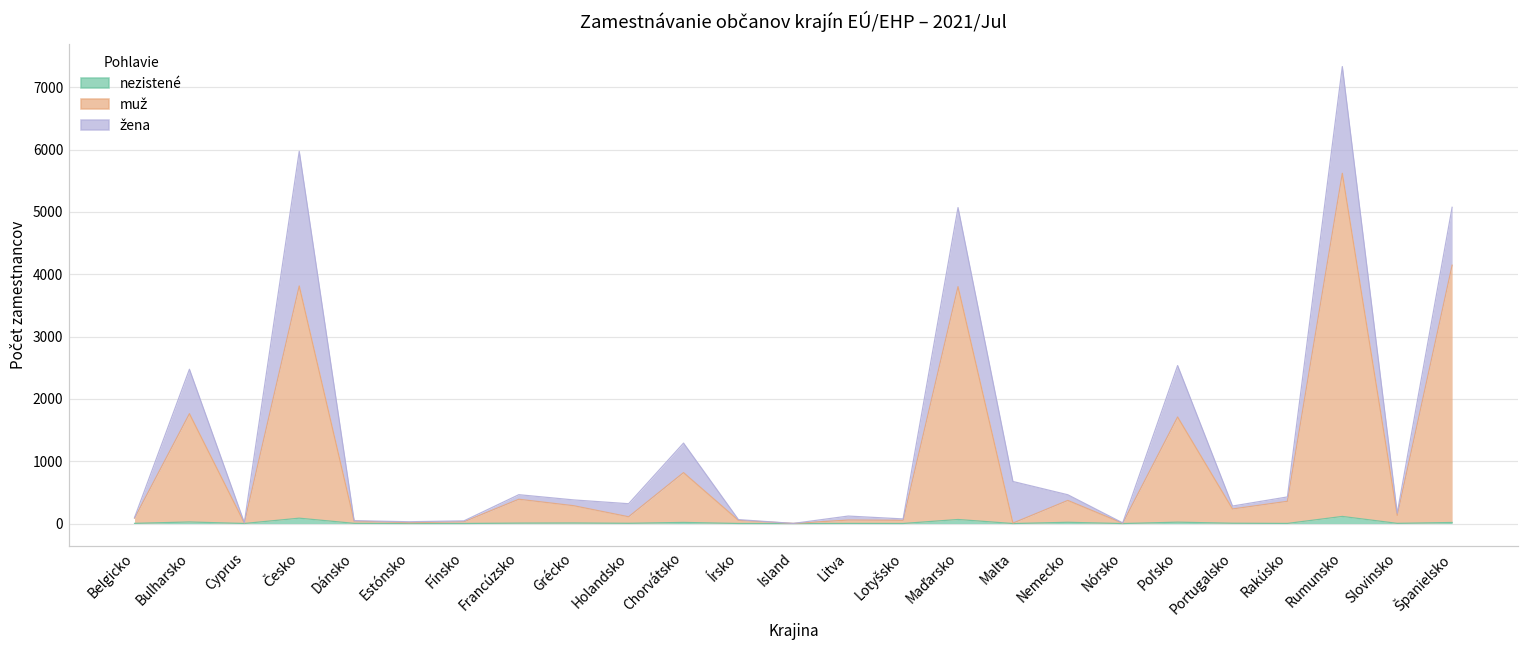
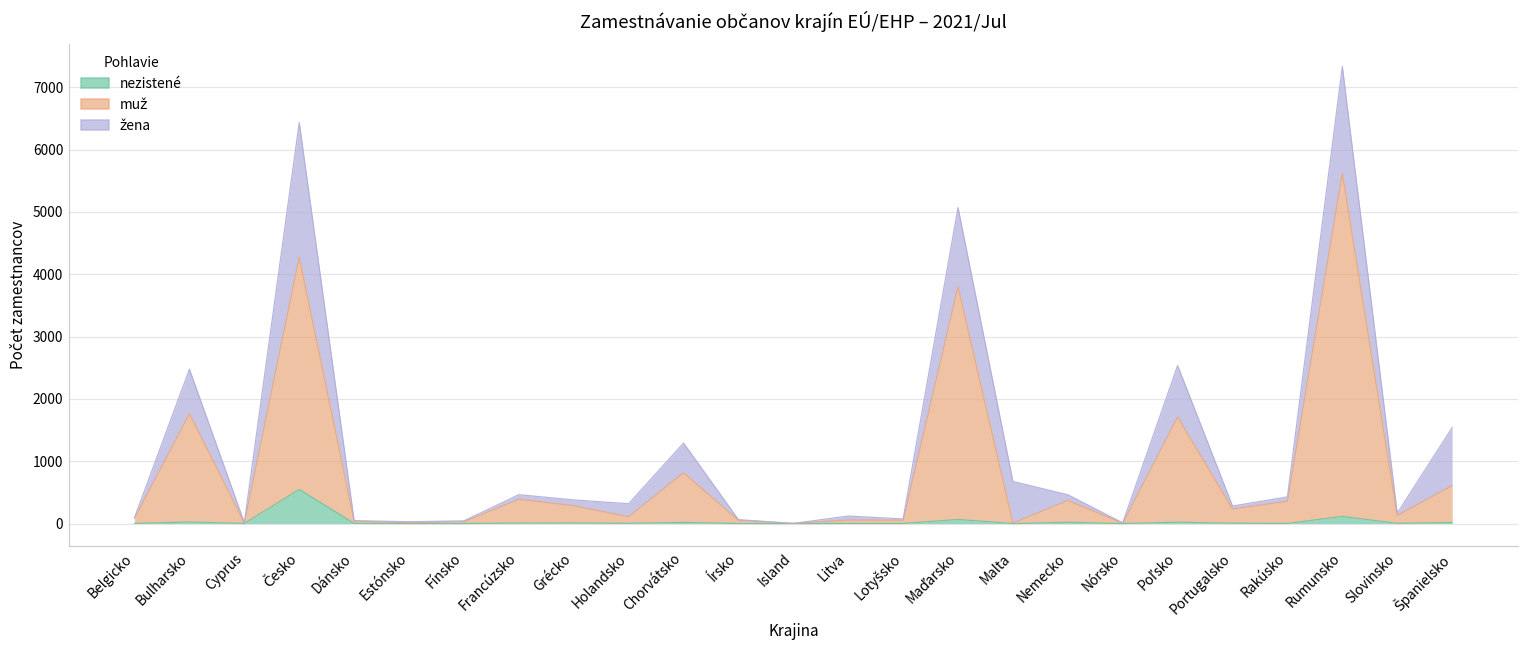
nezistené, Česko: 100 -> 500
muž, Španielsko: 4100 -> 600
